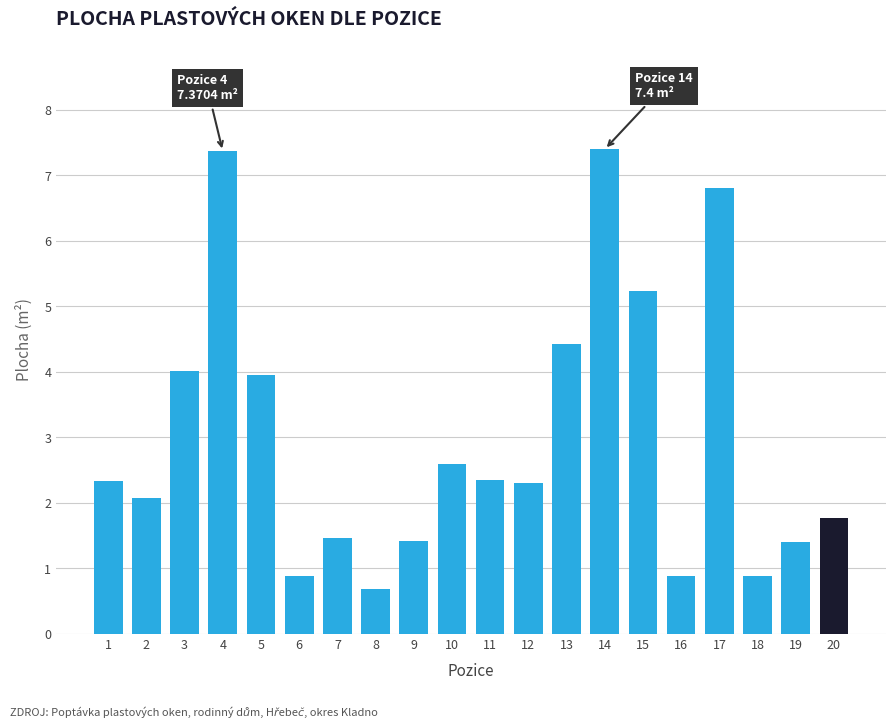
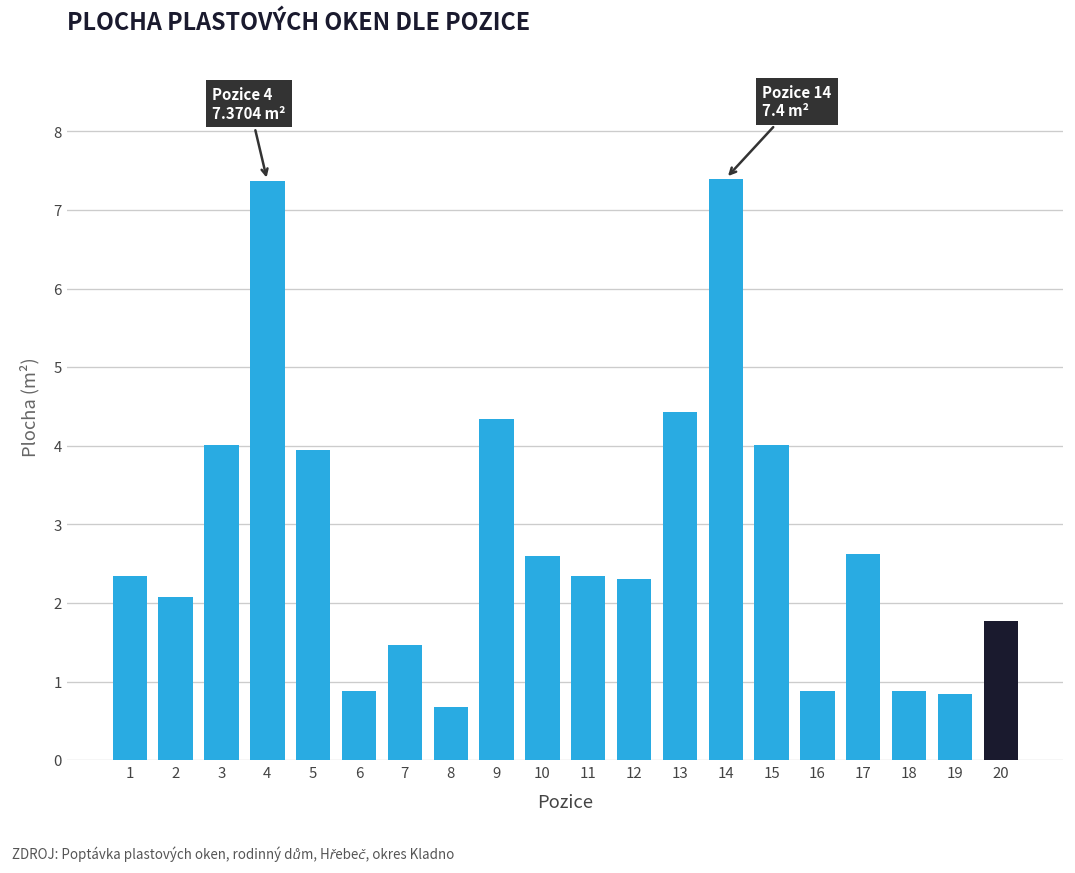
9: 1.4 -> 4.3
15: 5.2 -> 4.0
17: 6.8 -> 2.6
19: 1.4 -> 0.8
